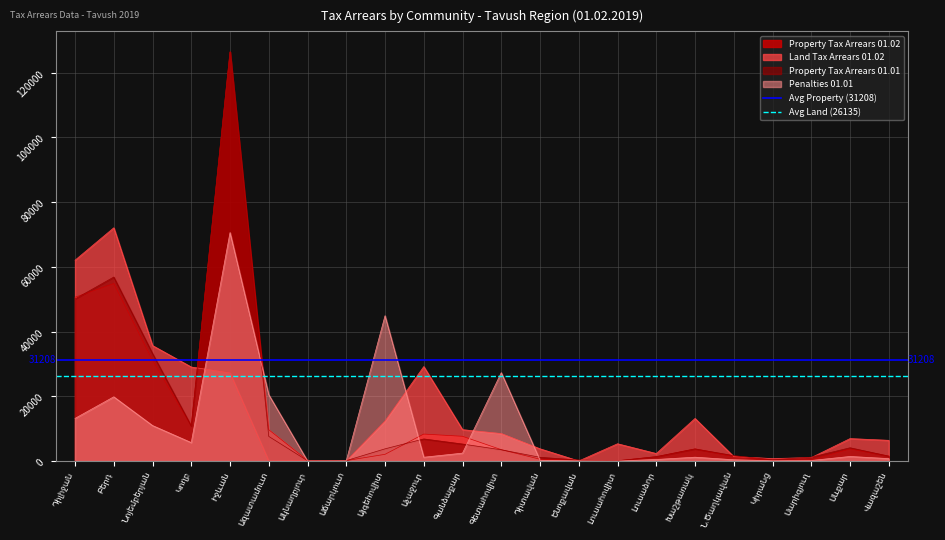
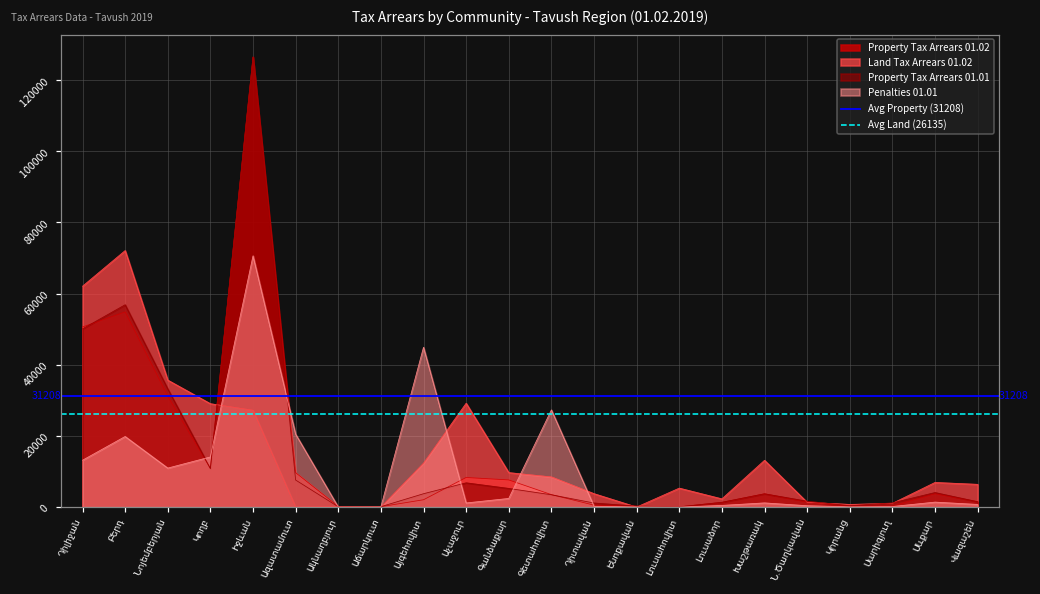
Penalties 01.01, Կողբ: 6000 -> 14000
